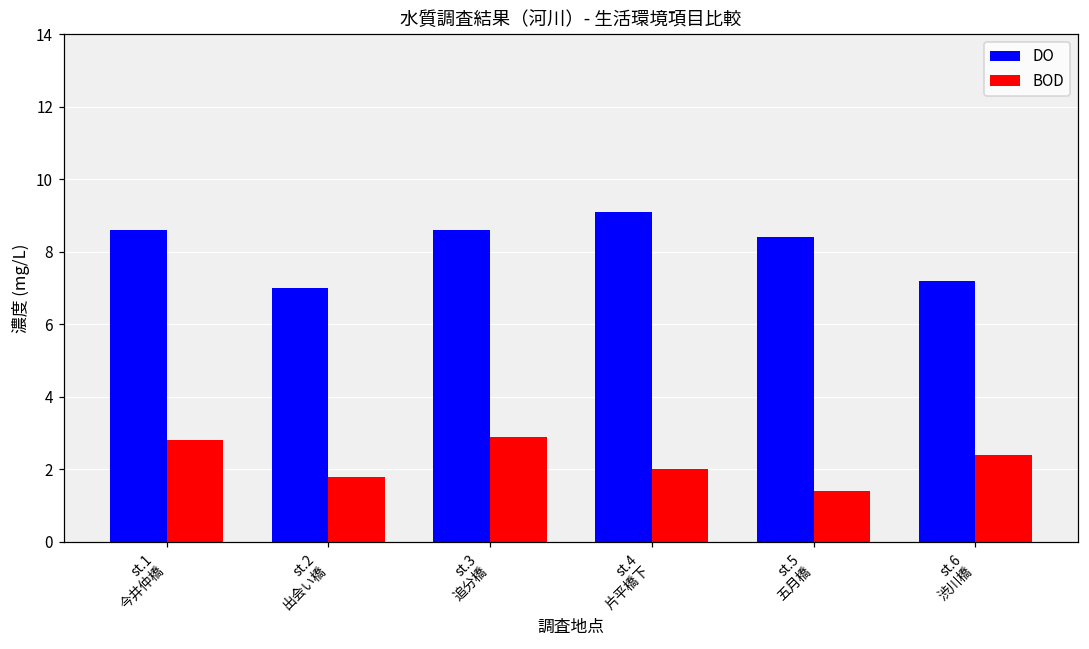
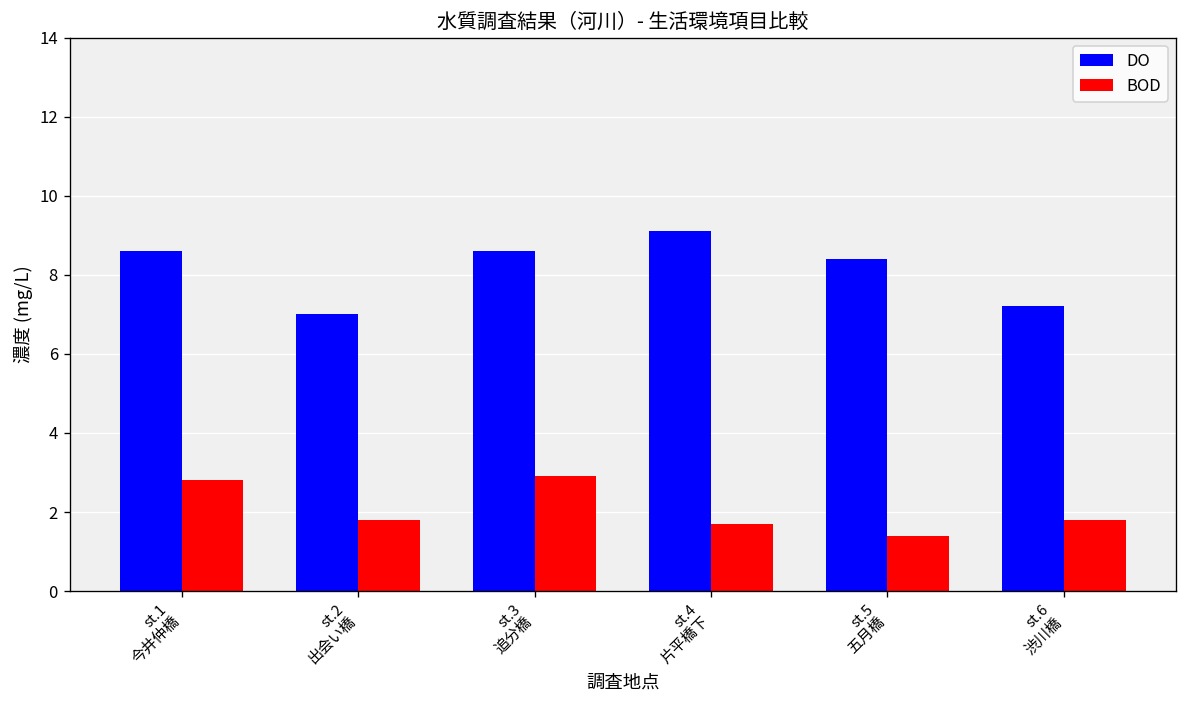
BOD, st.4 片平橋下: 2.0 -> 1.7
BOD, st.6 渋川橋: 2.4 -> 1.8
